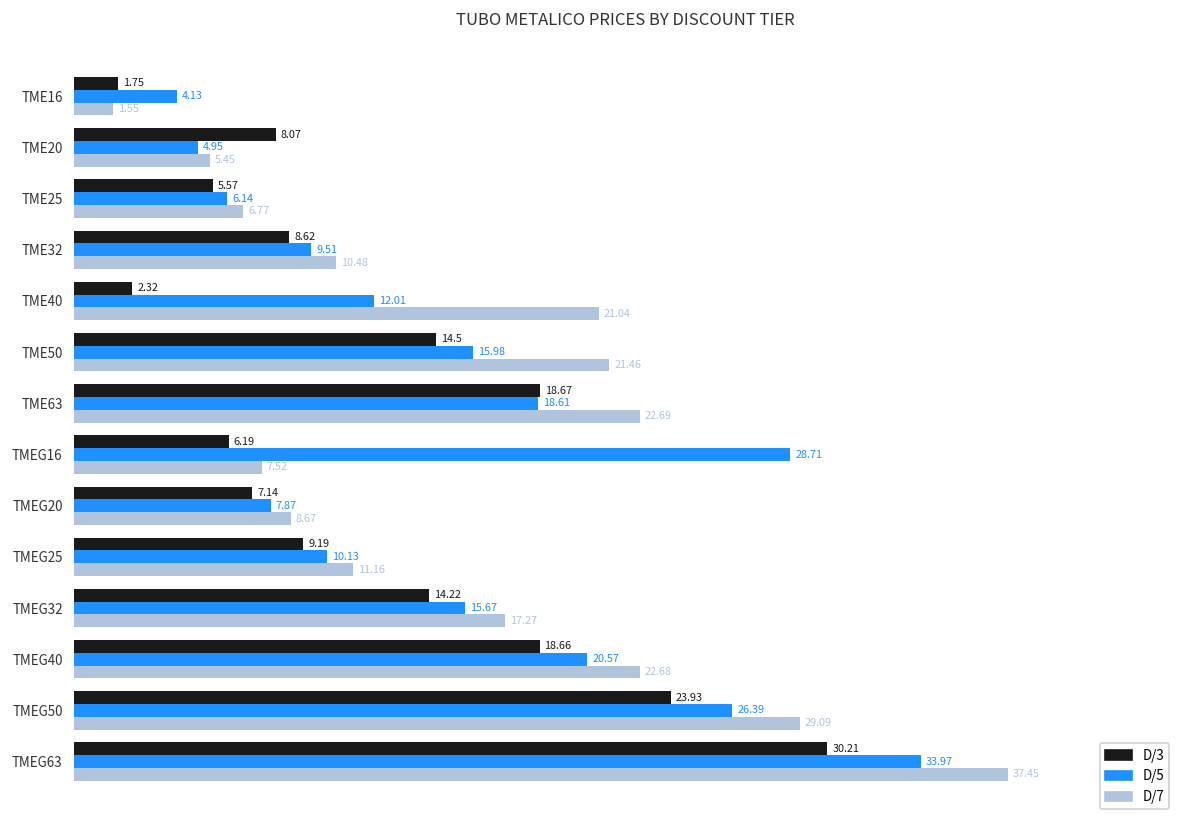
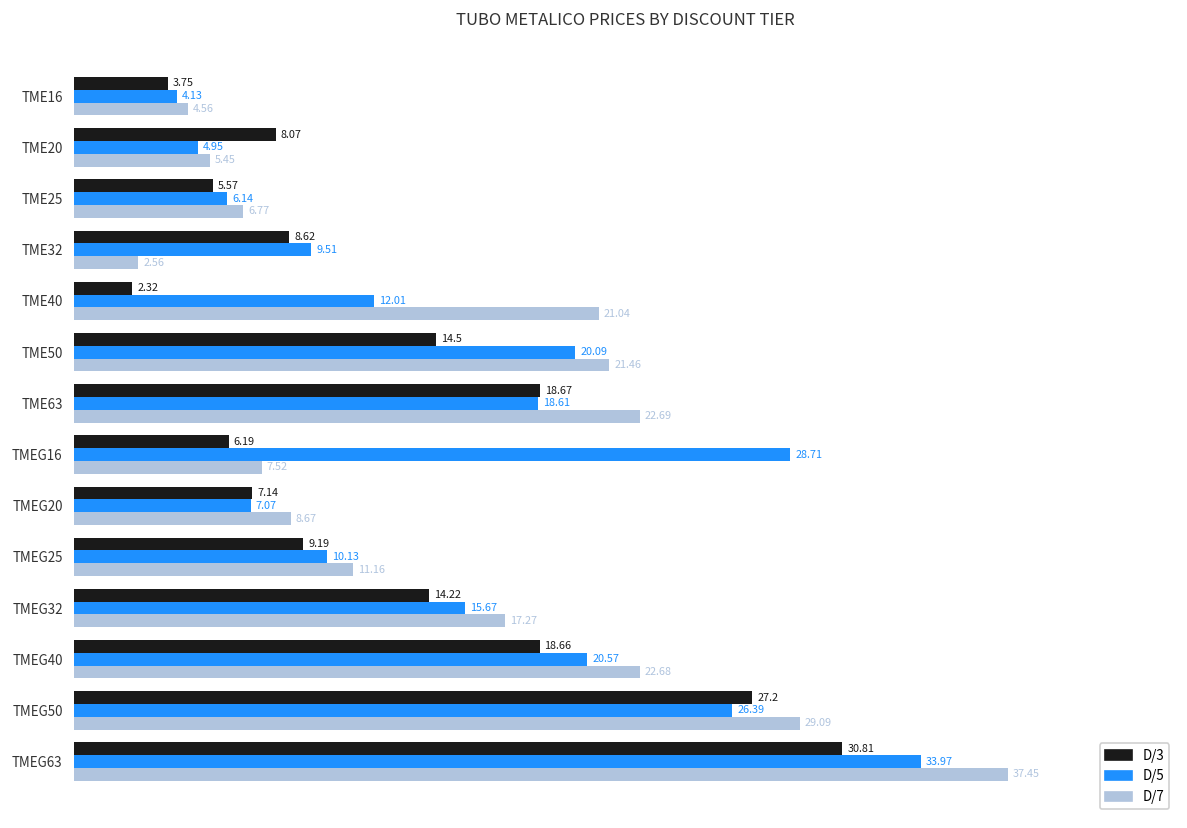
D/3, TME16: 1.75 -> 3.75
D/7, TME16: 1.55 -> 4.56
D/7, TME32: 10.48 -> 2.56
D/5, TME50: 15.98 -> 20.09
D/5, TMEG20: 7.87 -> 7.07
D/3, TMEG50: 23.93 -> 27.2
D/3, TMEG63: 30.21 -> 30.81
